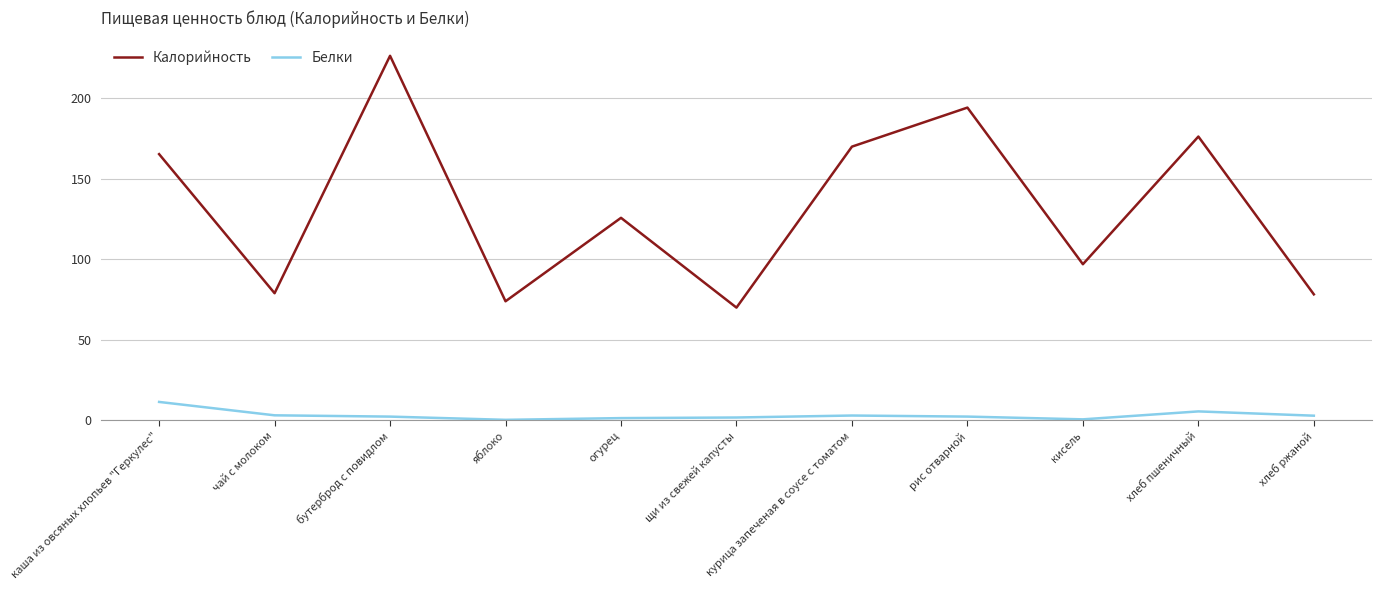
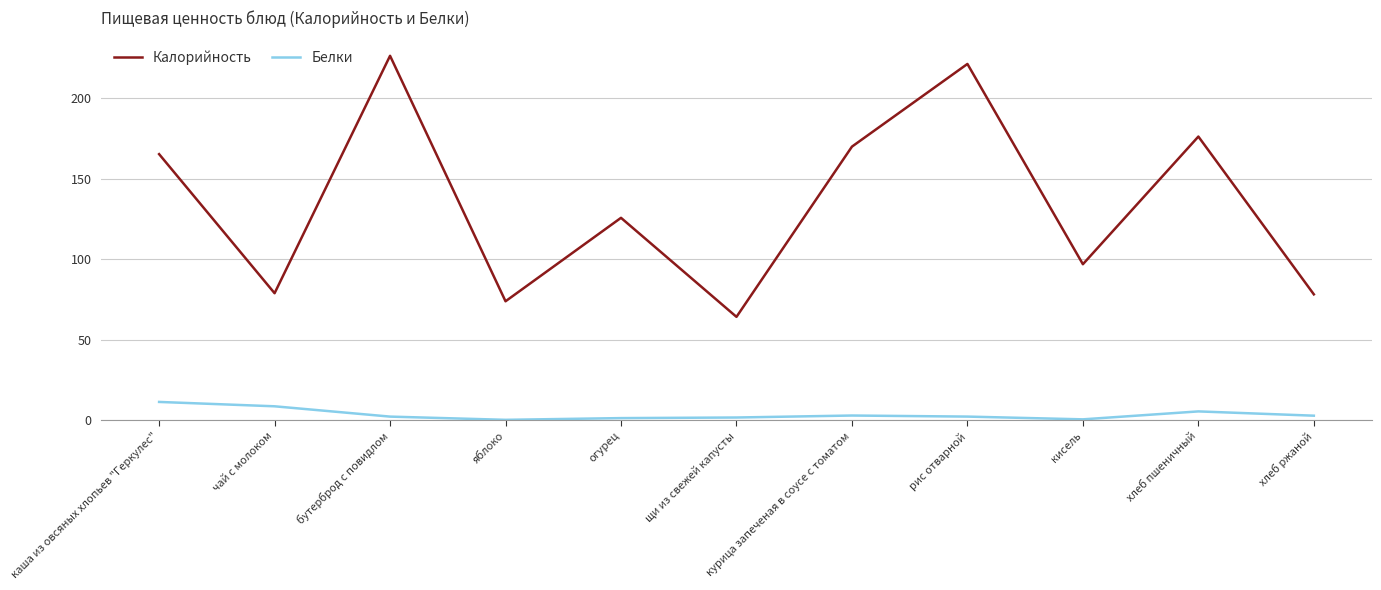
Белки, чай с молоком: 3 -> 9
Калорийность, щи из свежей капусты: 70 -> 64
Калорийность, рис отварной: 194 -> 221
